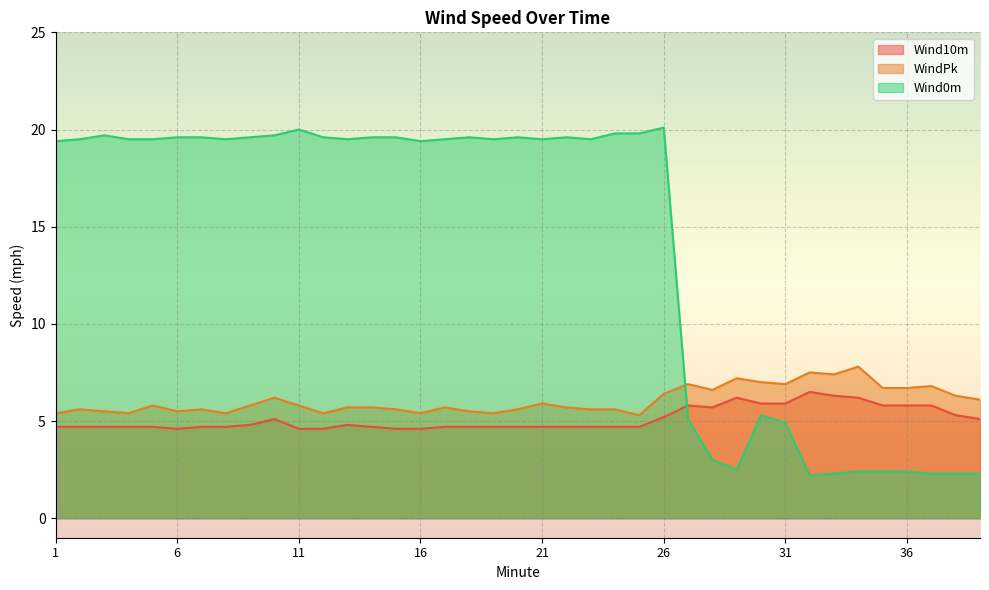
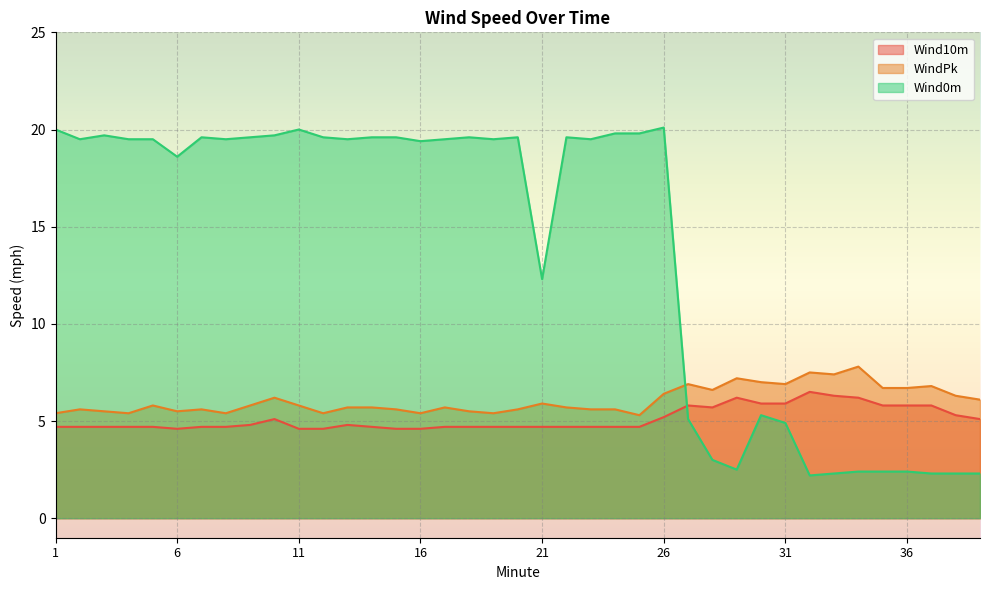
Wind0m, 1: 19.4 -> 20.0
Wind0m, 6: 19.6 -> 18.6
Wind0m, 21: 19.5 -> 12.3
